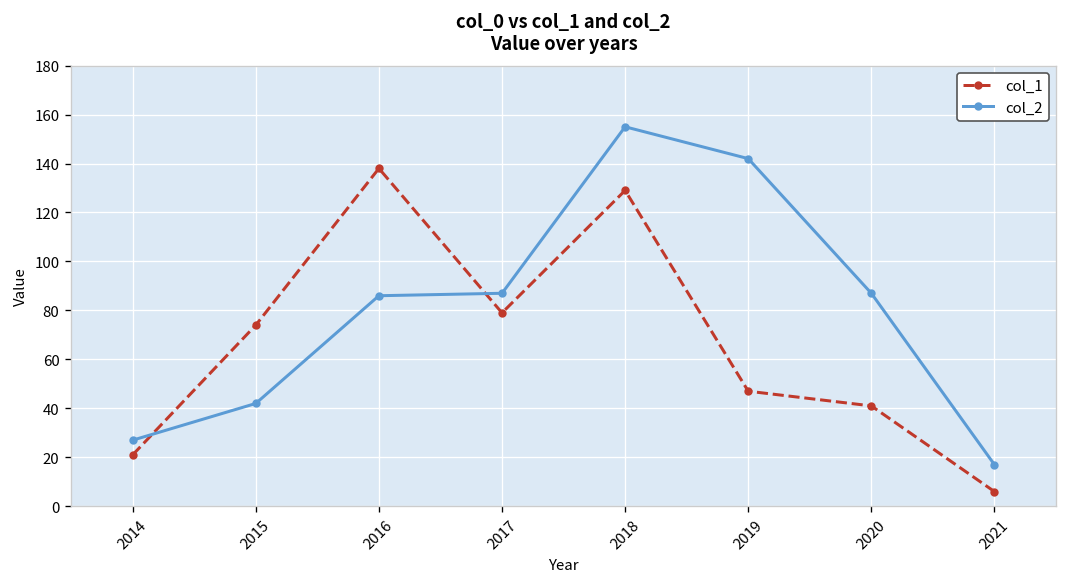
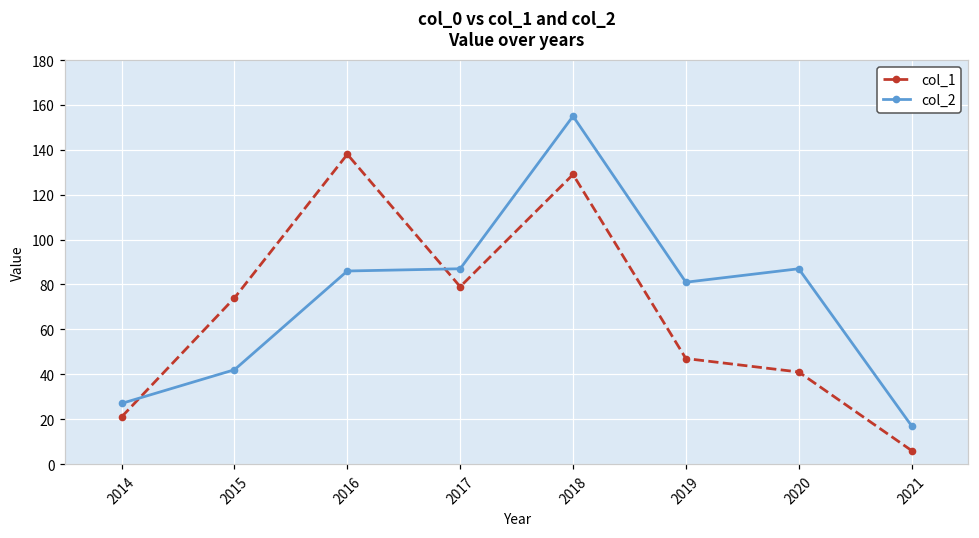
col_2, 2019: 142 -> 81
